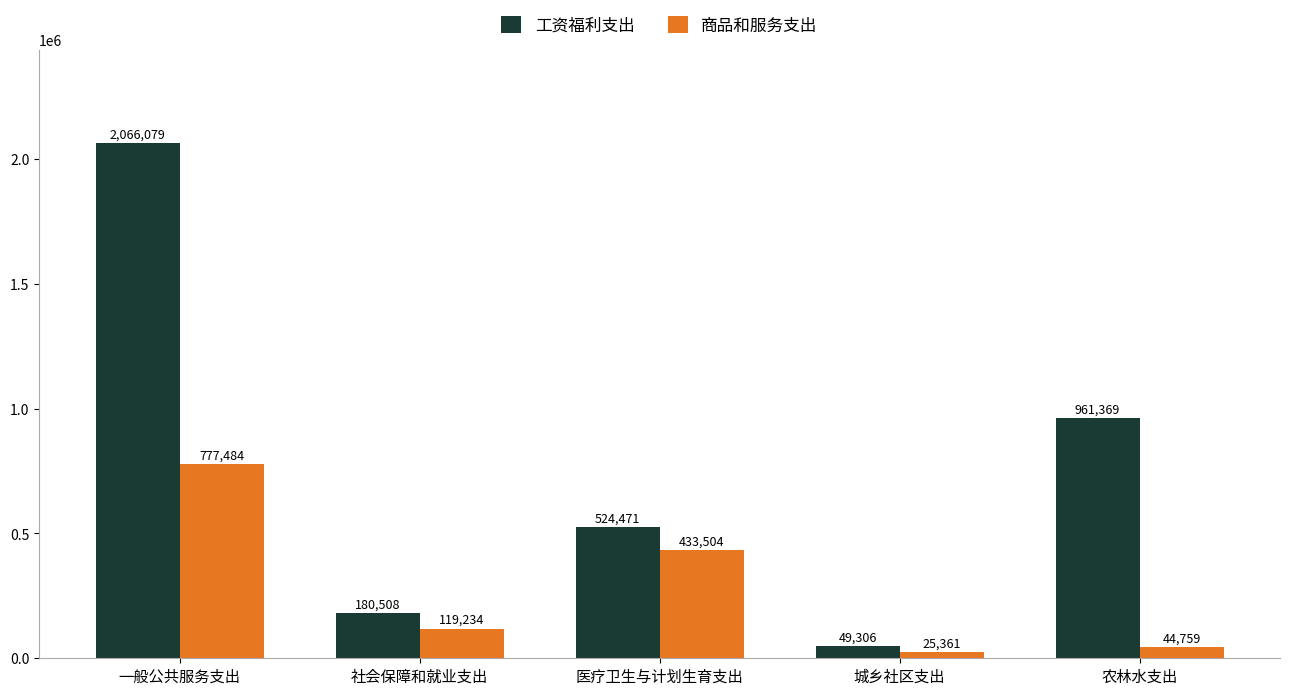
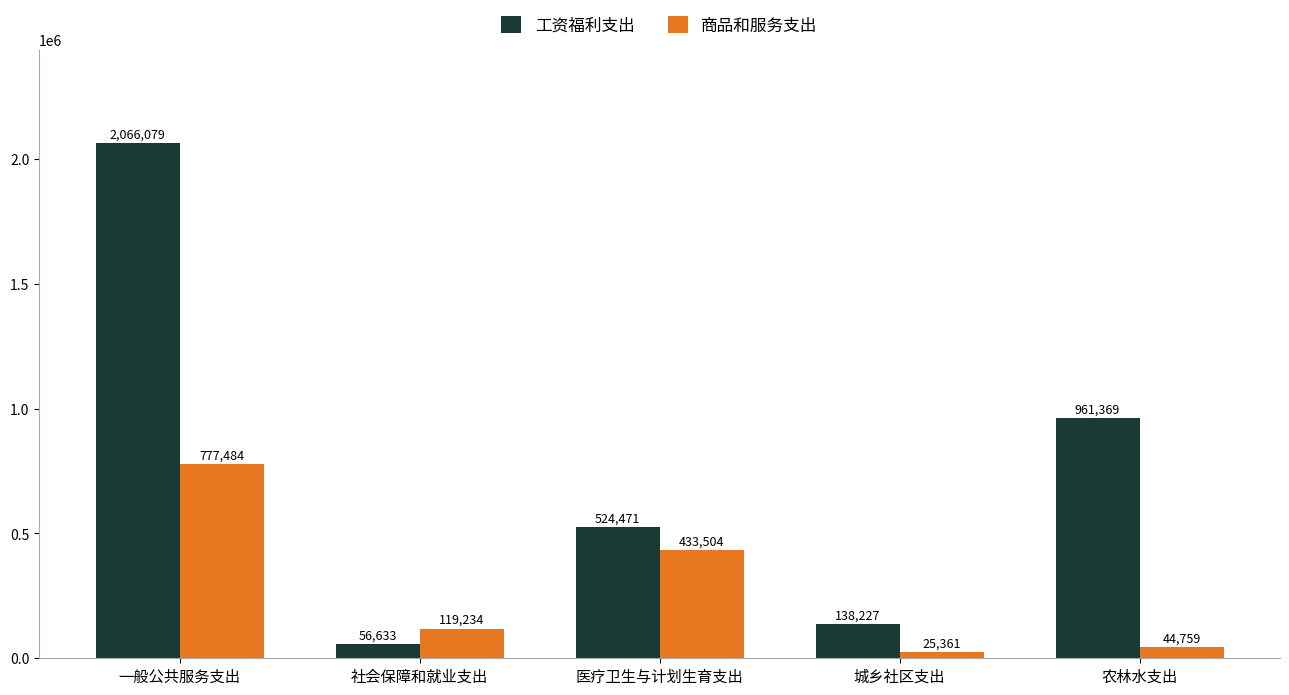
工资福利支出, 社会保障和就业支出: 180,508 -> 56,633
工资福利支出, 城乡社区支出: 49,306 -> 138,227
